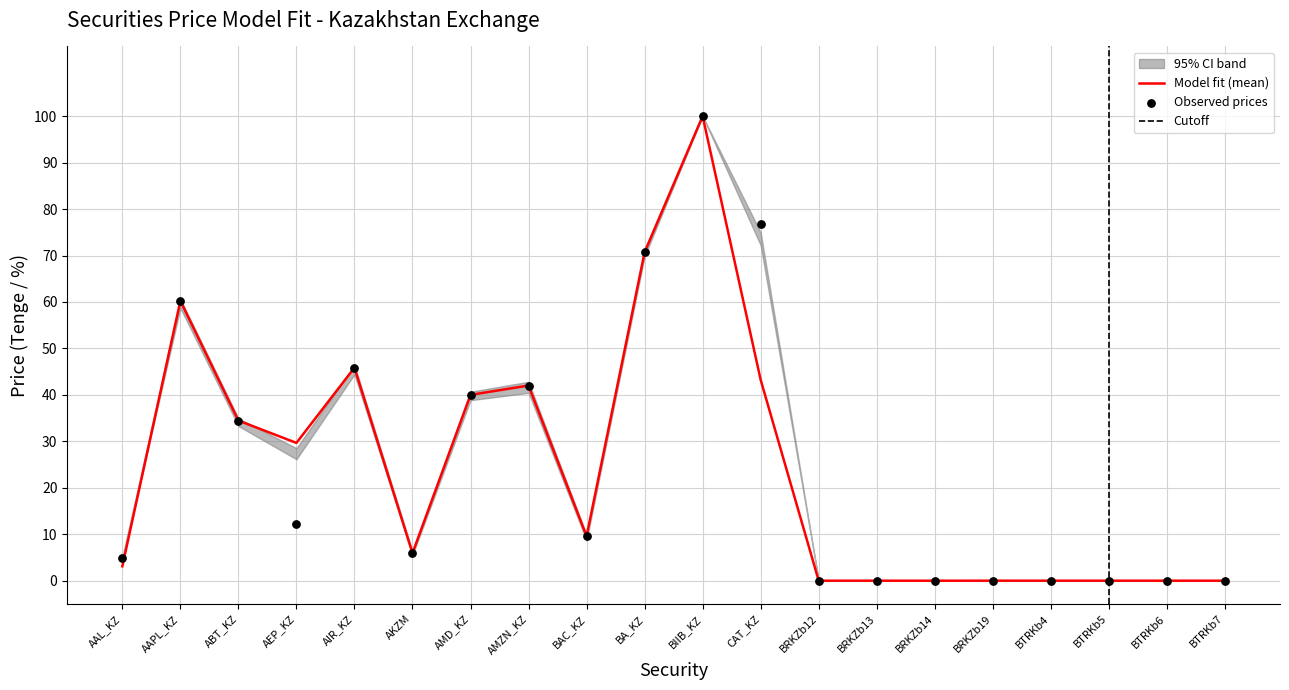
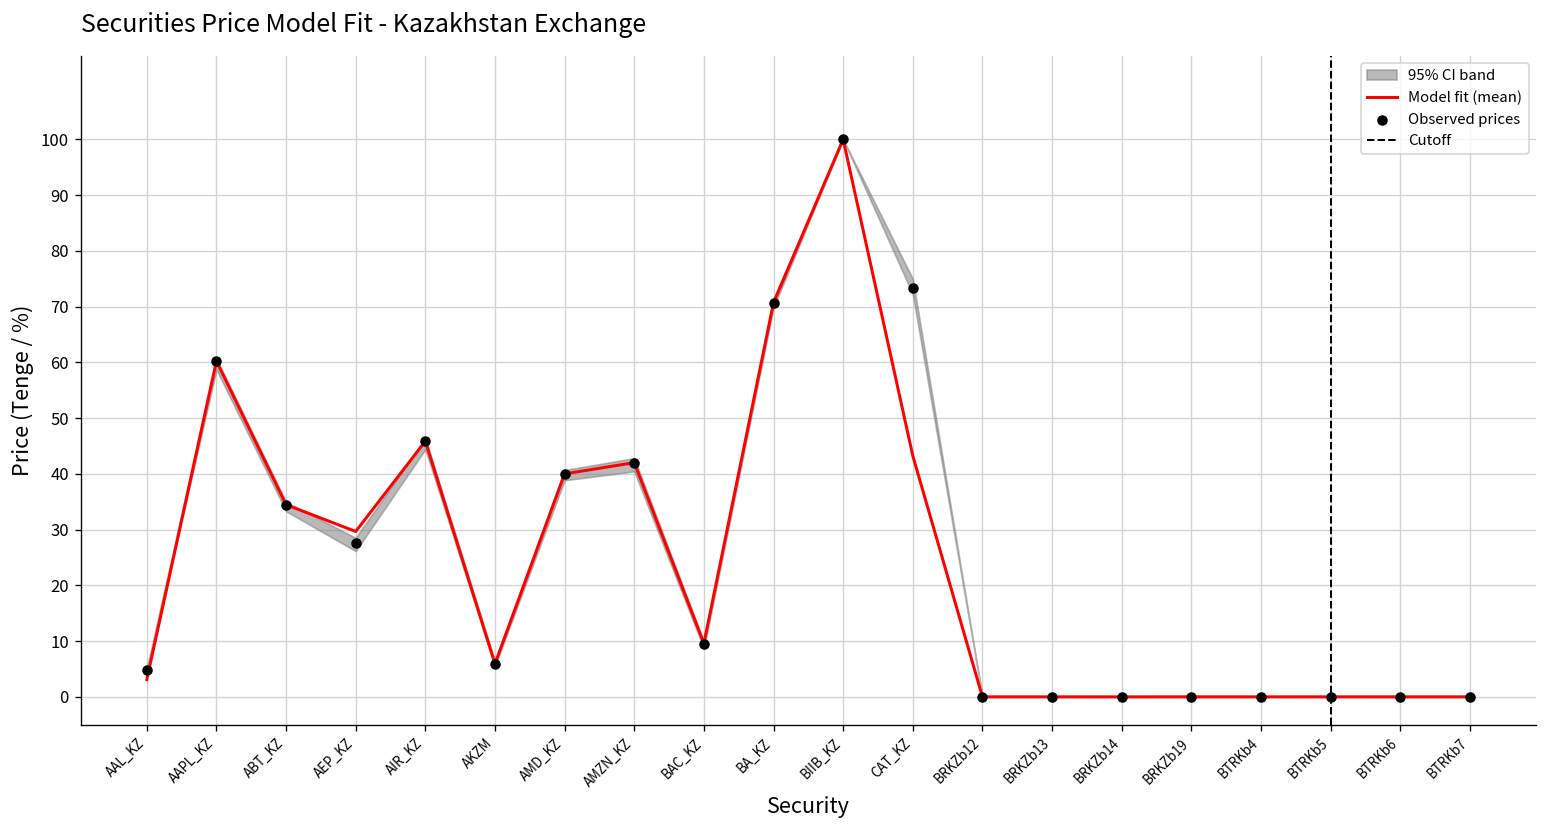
Observed prices, AEP_KZ: 12 -> 28
Observed prices, CAT_KZ: 77 -> 73
